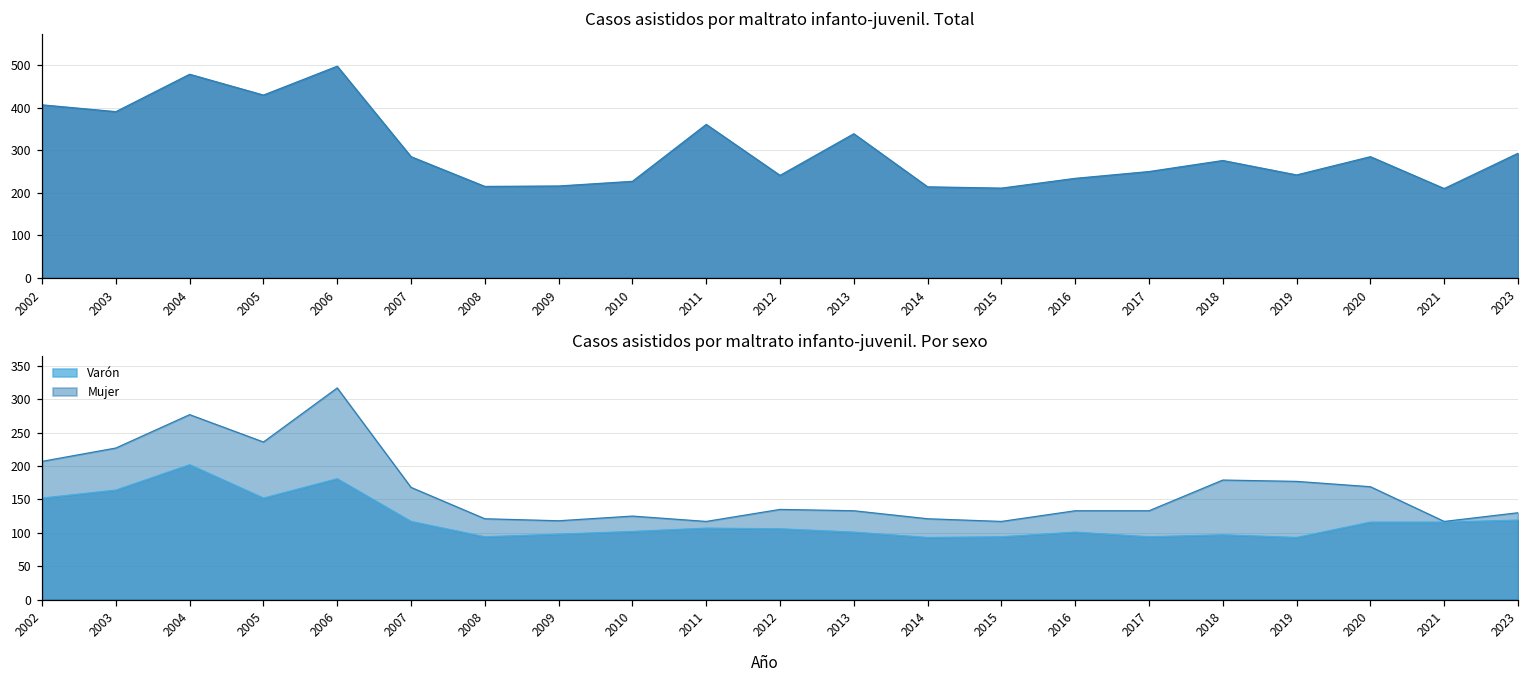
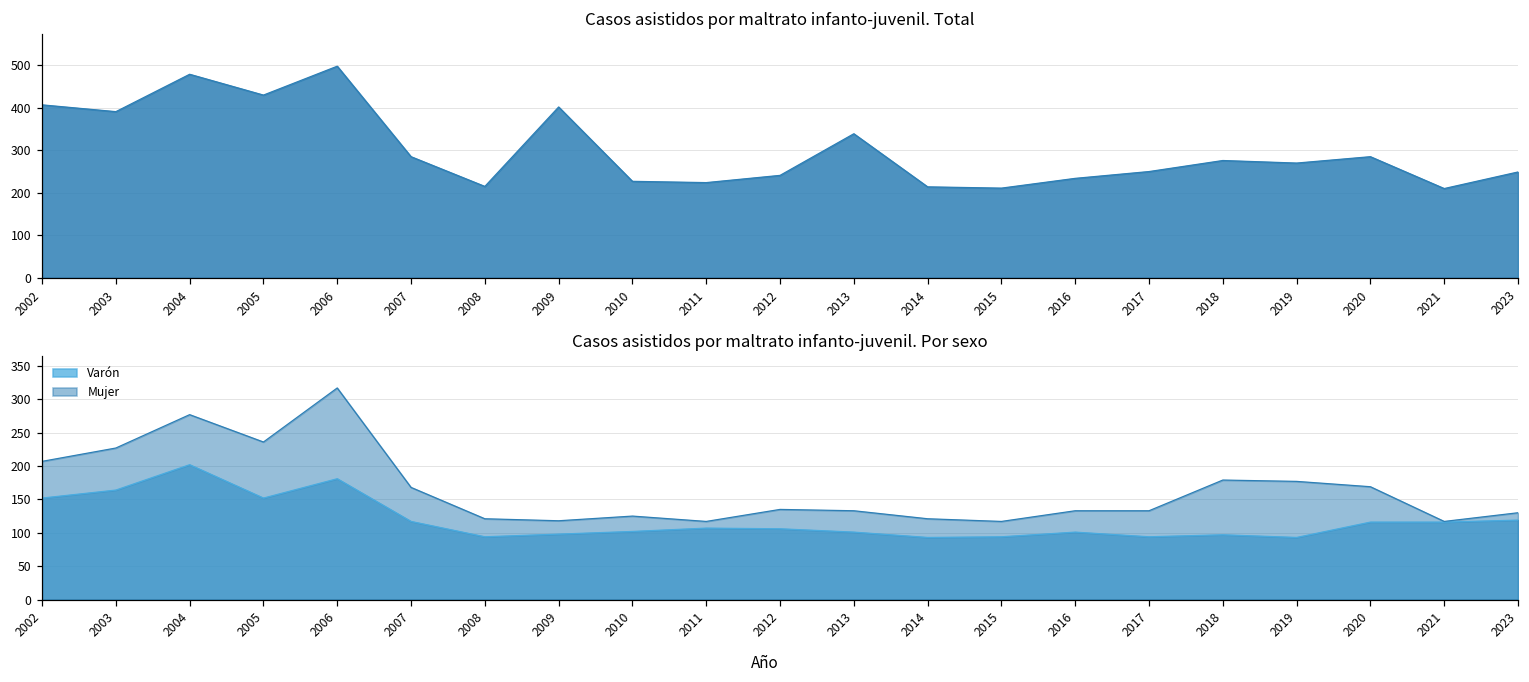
Casos asistidos por maltrato infanto-juvenil. Total, 2009: 220 -> 400
Casos asistidos por maltrato infanto-juvenil. Total, 2011: 360 -> 220
Casos asistidos por maltrato infanto-juvenil. Total, 2019: 240 -> 270
Casos asistidos por maltrato infanto-juvenil. Total, 2023: 290 -> 250
